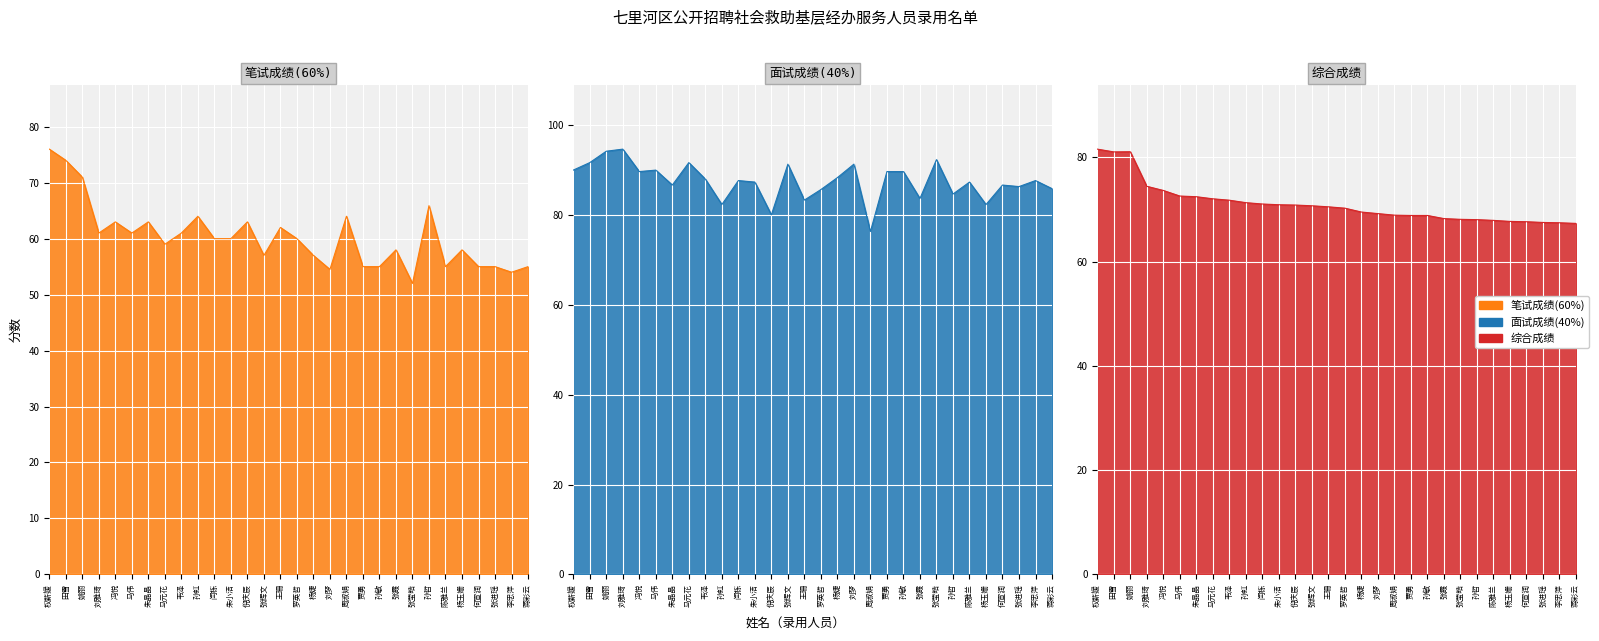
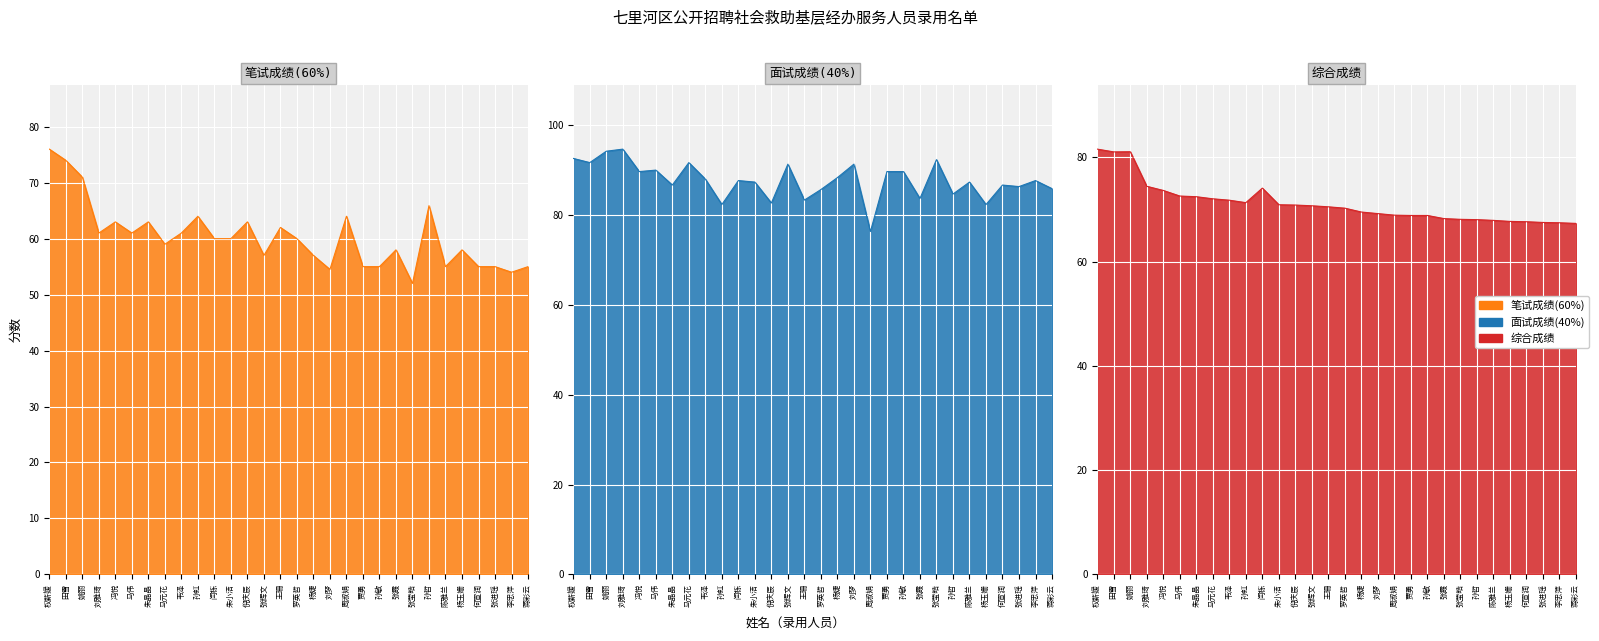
面试成绩(40%), 权薪媛: 90 -> 93
面试成绩(40%), 倪庆辰: 80 -> 83
综合成绩, 闫栋: 71 -> 74
